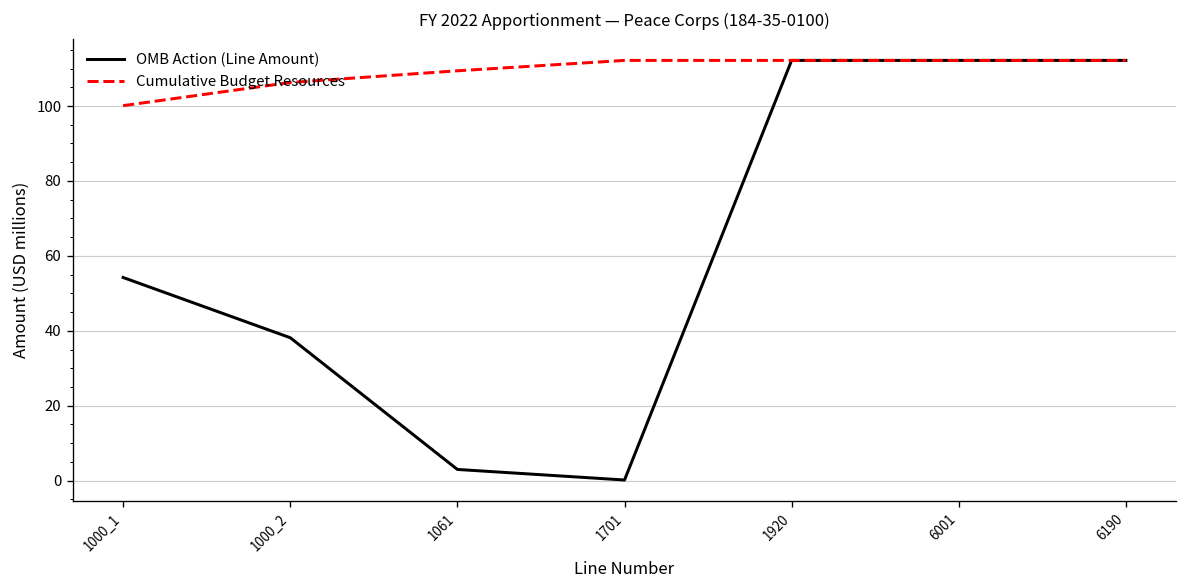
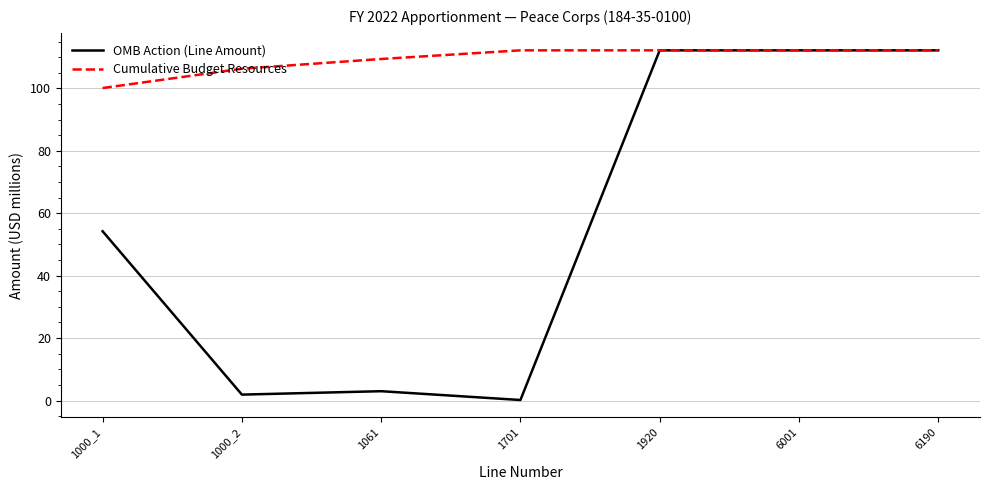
OMB Action (Line Amount), 1000_2: 38 -> 2
